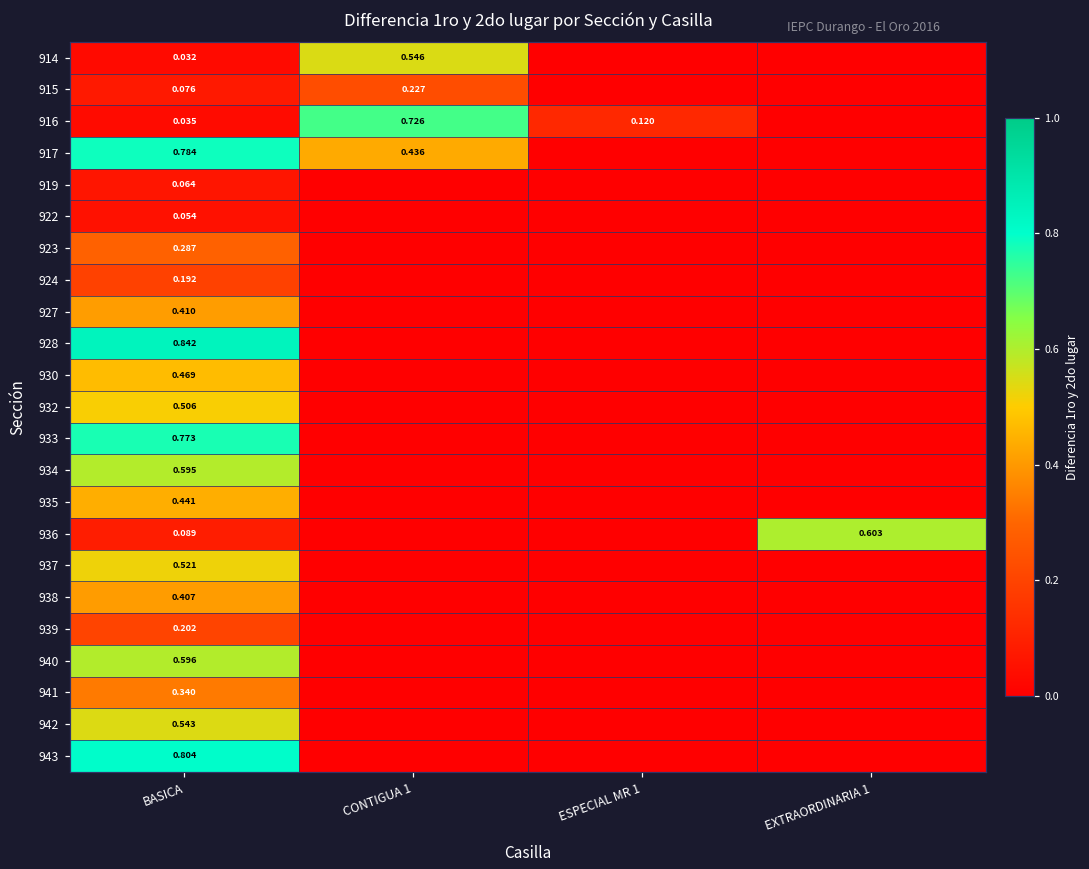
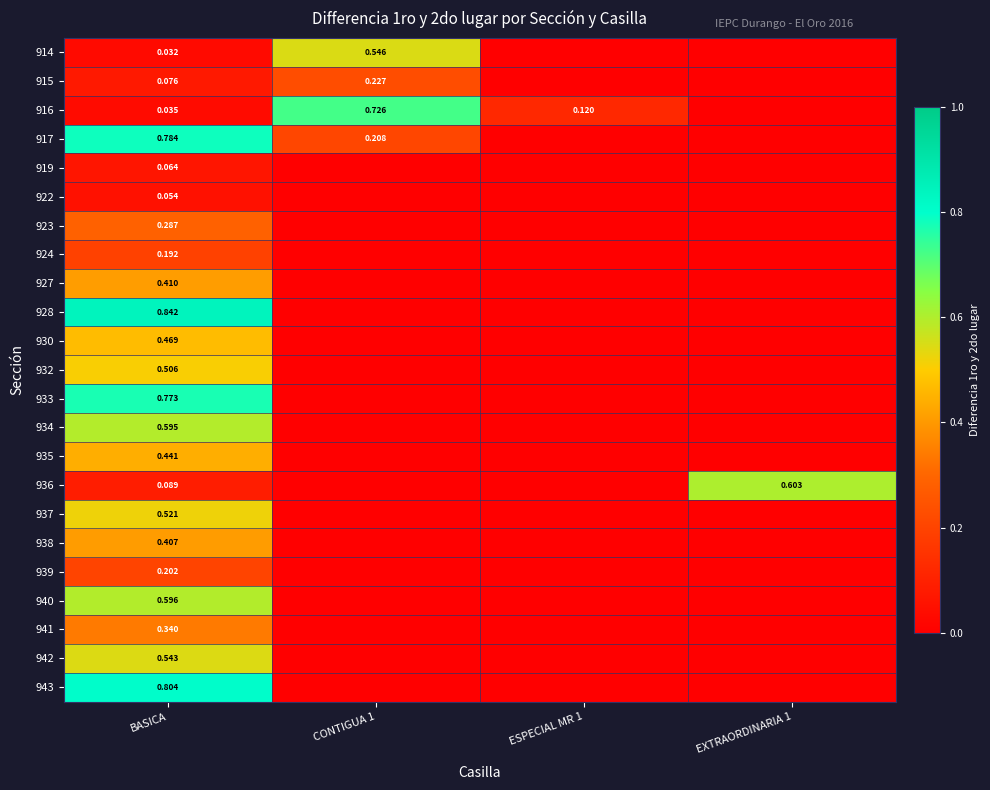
917, CONTIGUA 1: 0.436 -> 0.208
